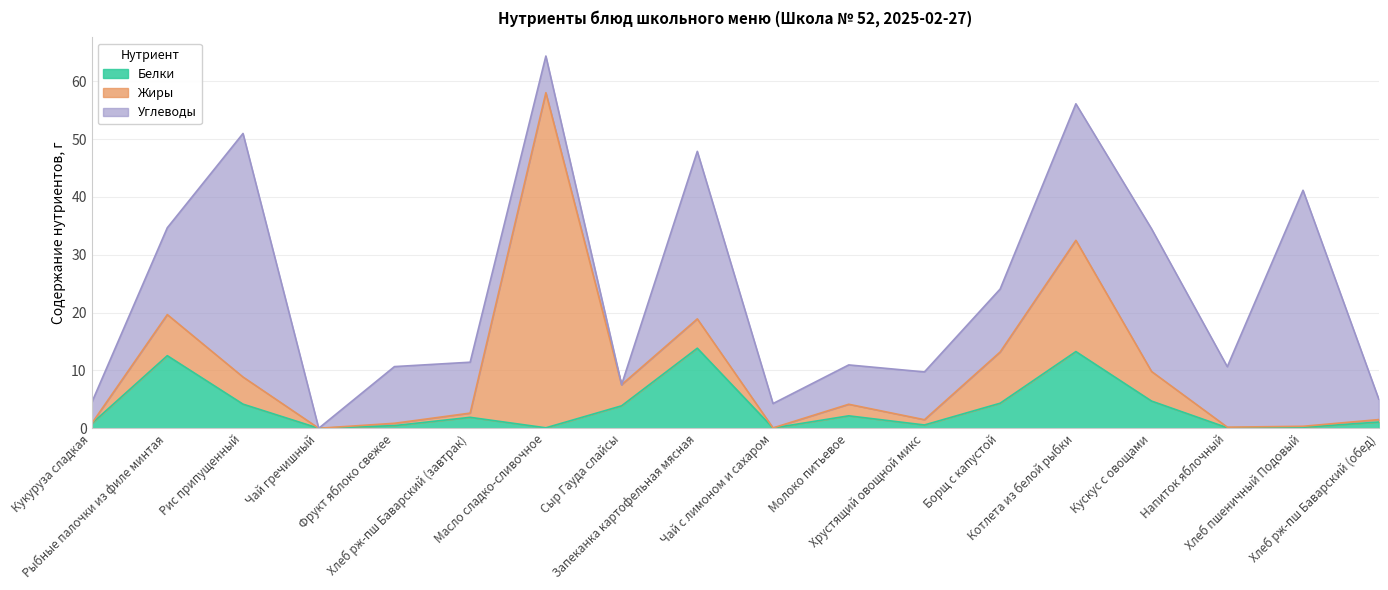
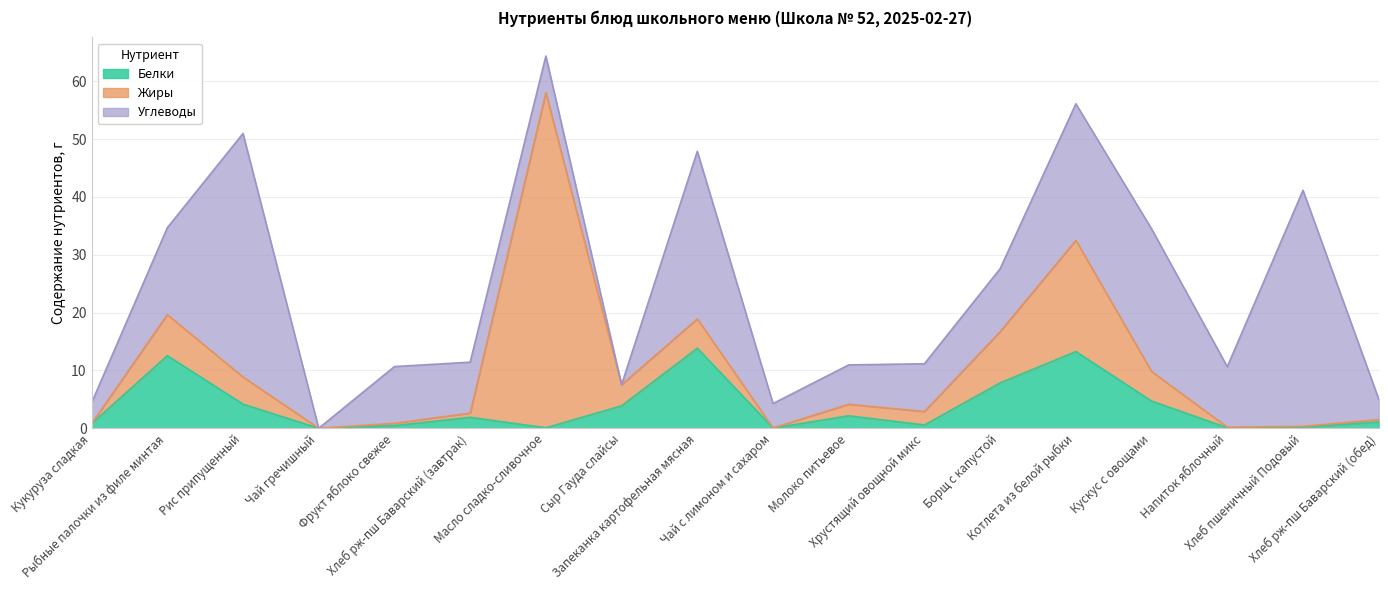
Жиры, Хрустящий овощной микс: 1 -> 2
Белки, Борщ с капустой: 4 -> 8
